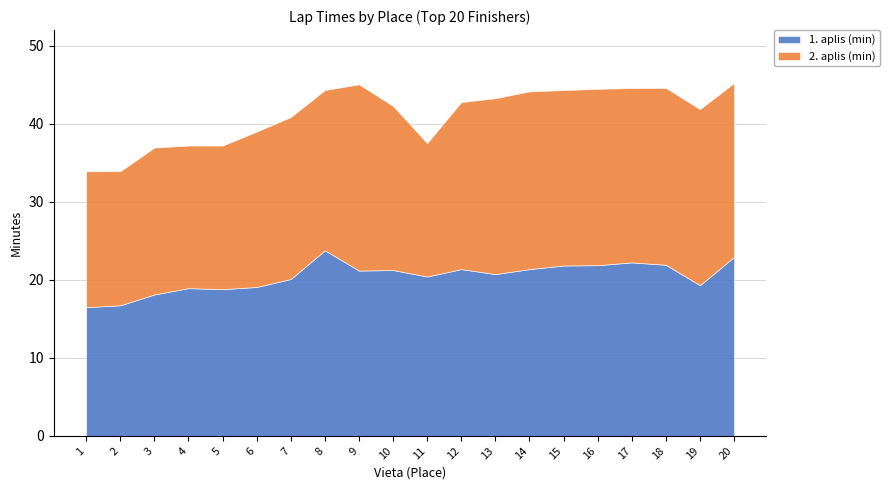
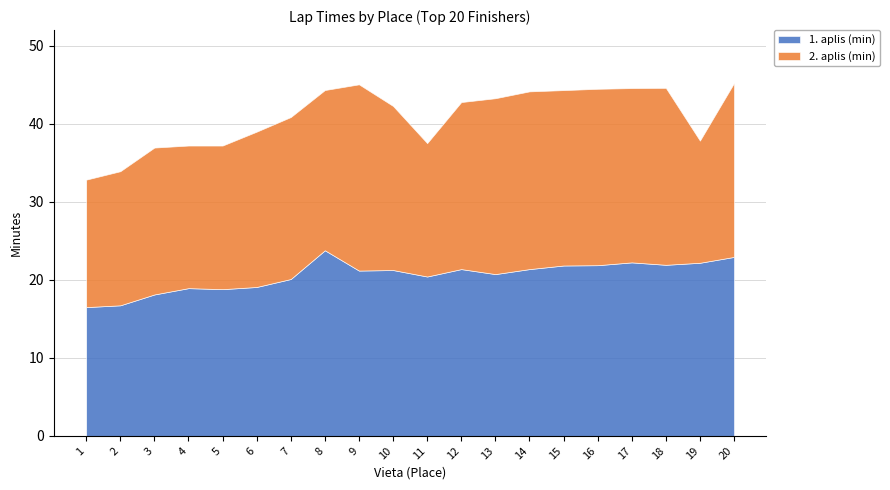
2. aplis (min), 1: 17 -> 16
1. aplis (min), 19: 19 -> 22
2. aplis (min), 19: 23 -> 16
